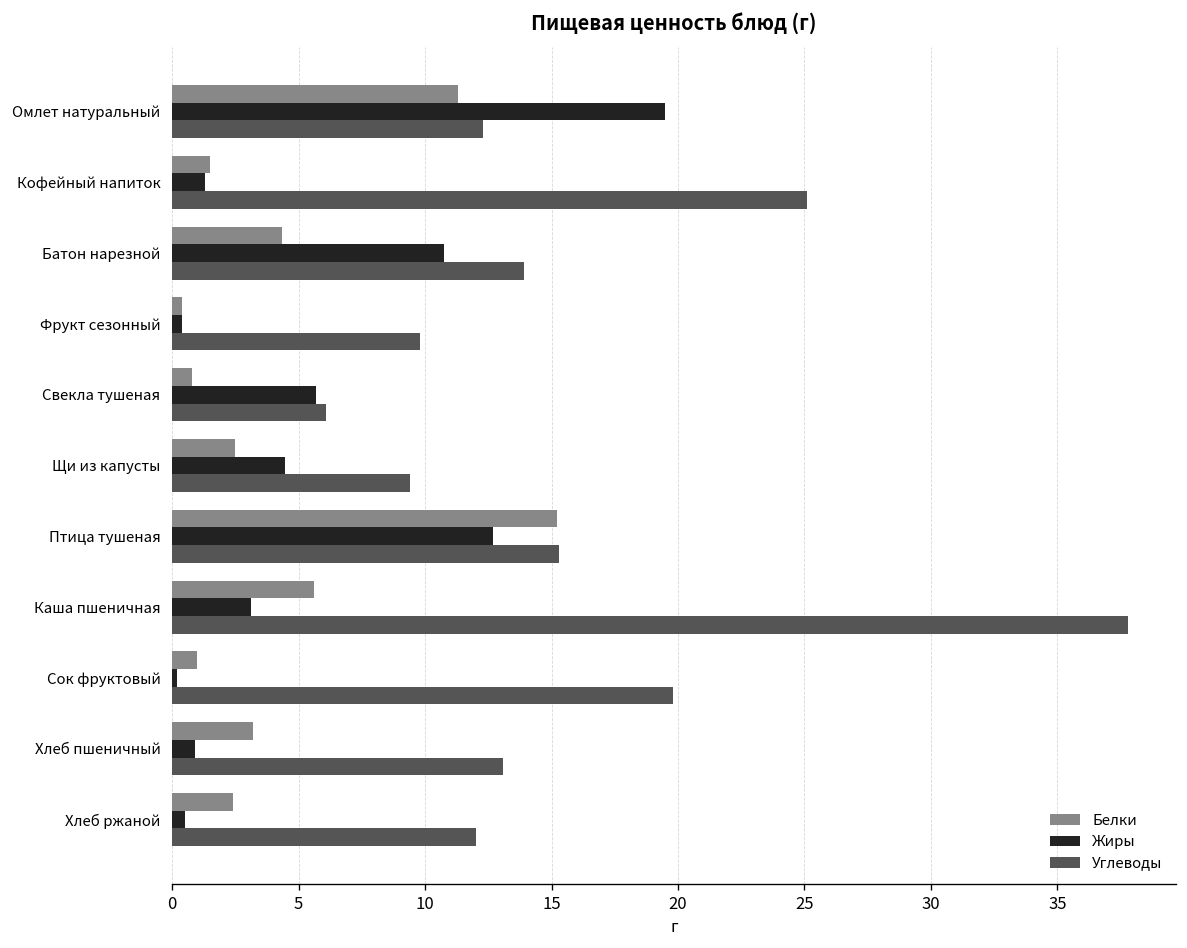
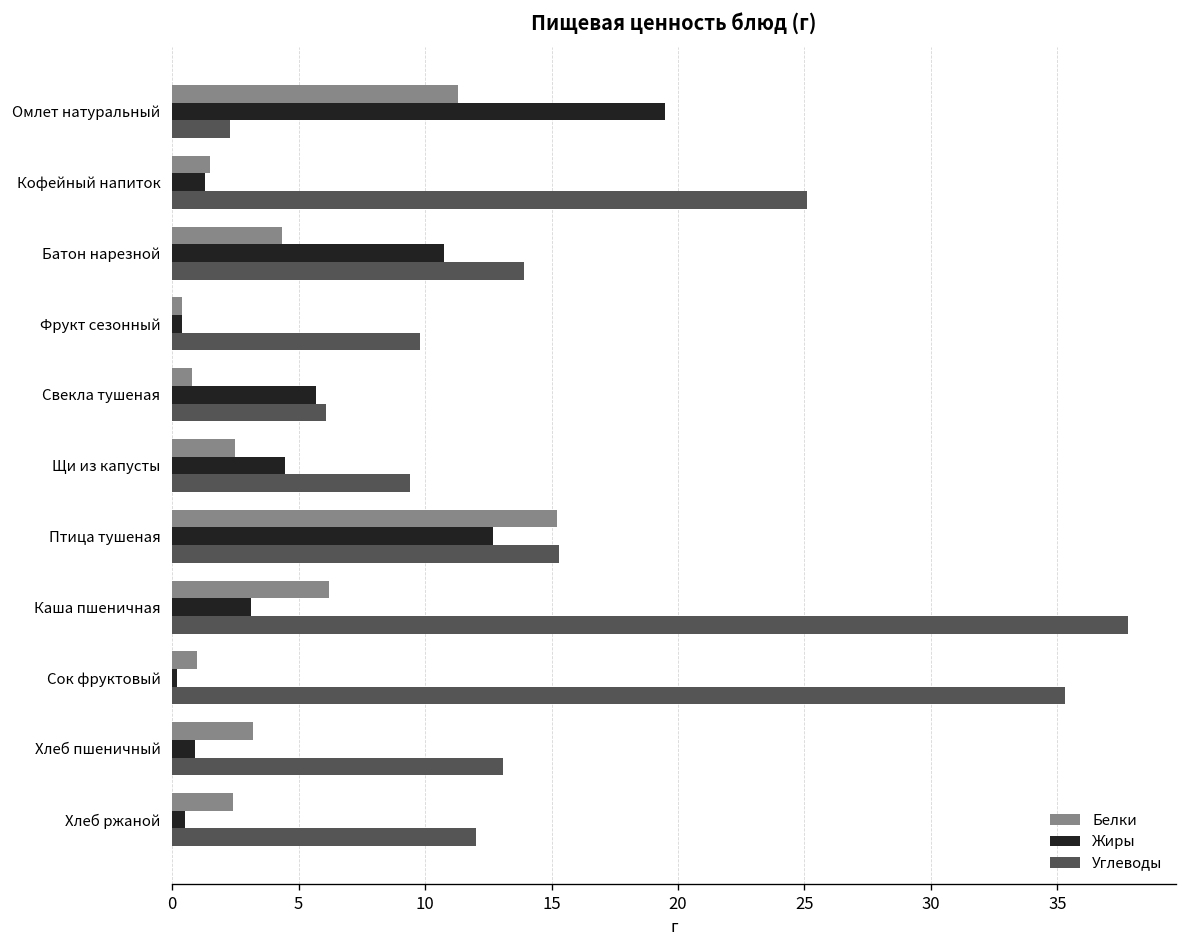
Углеводы, Омлет натуральный: 12.3 -> 2.3
Белки, Каша пшеничная: 5.6 -> 6.2
Углеводы, Сок фруктовый: 19.8 -> 35.3
